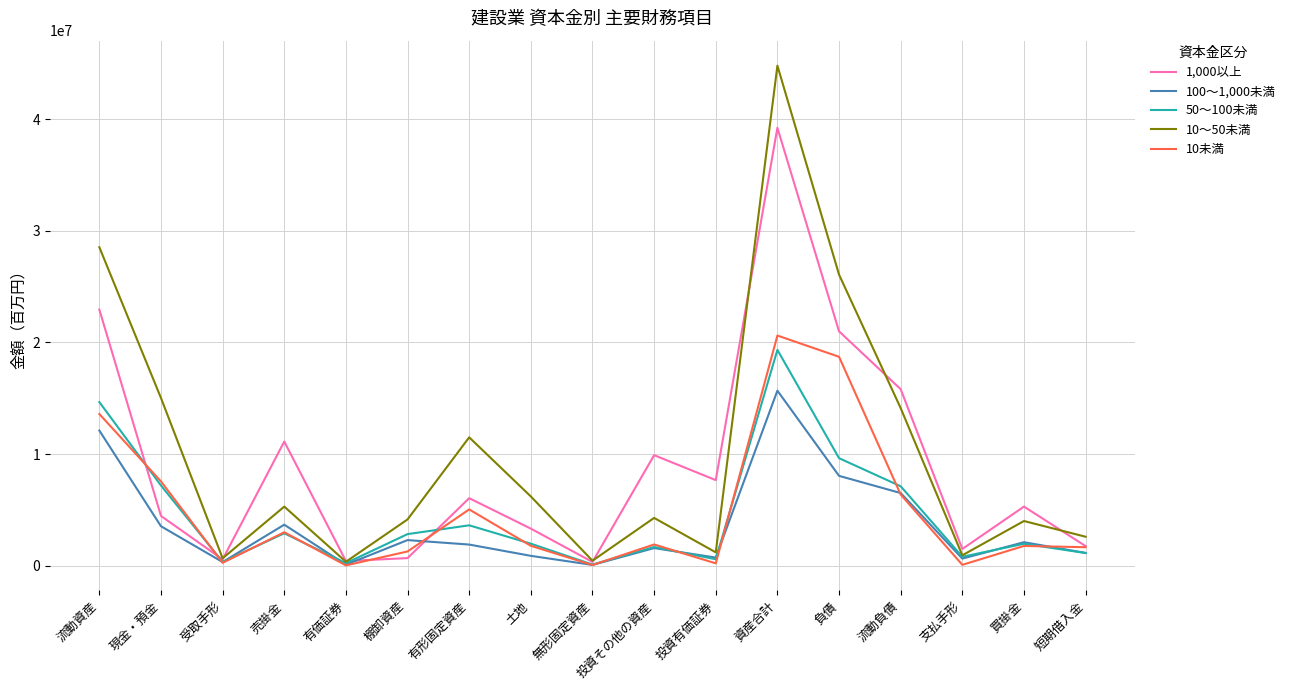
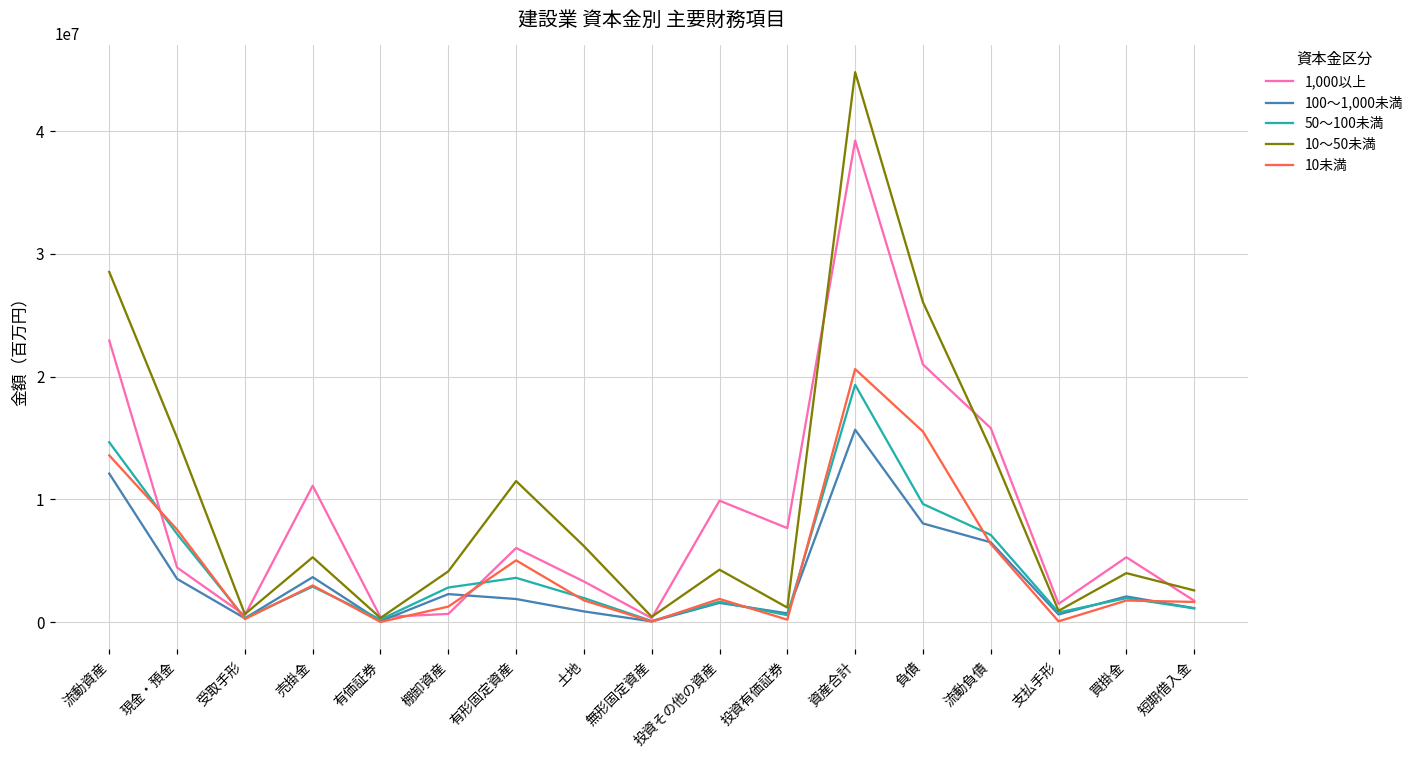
10未満, 負債: 18700000 -> 15500000
